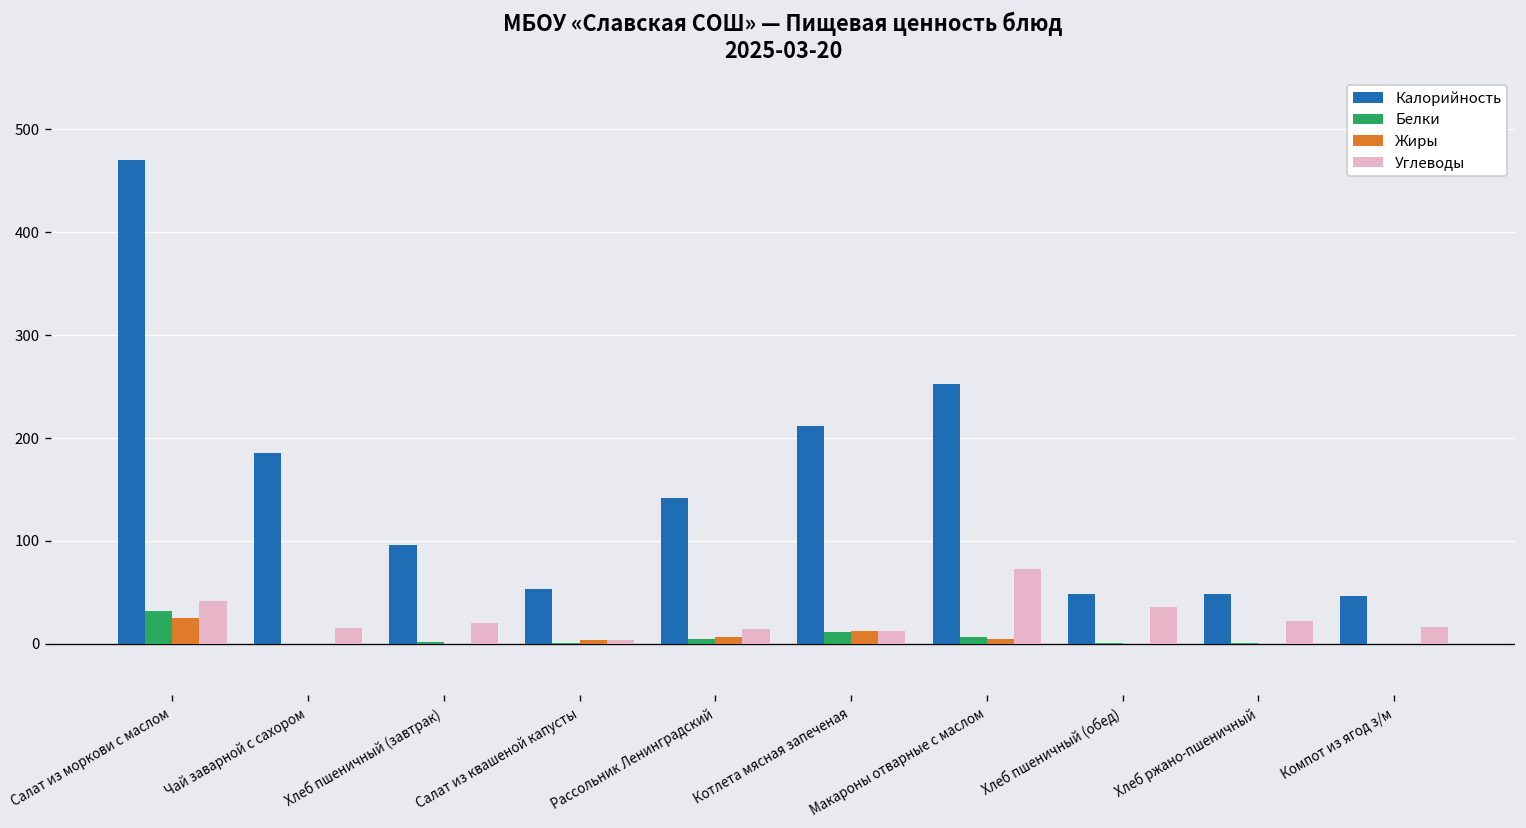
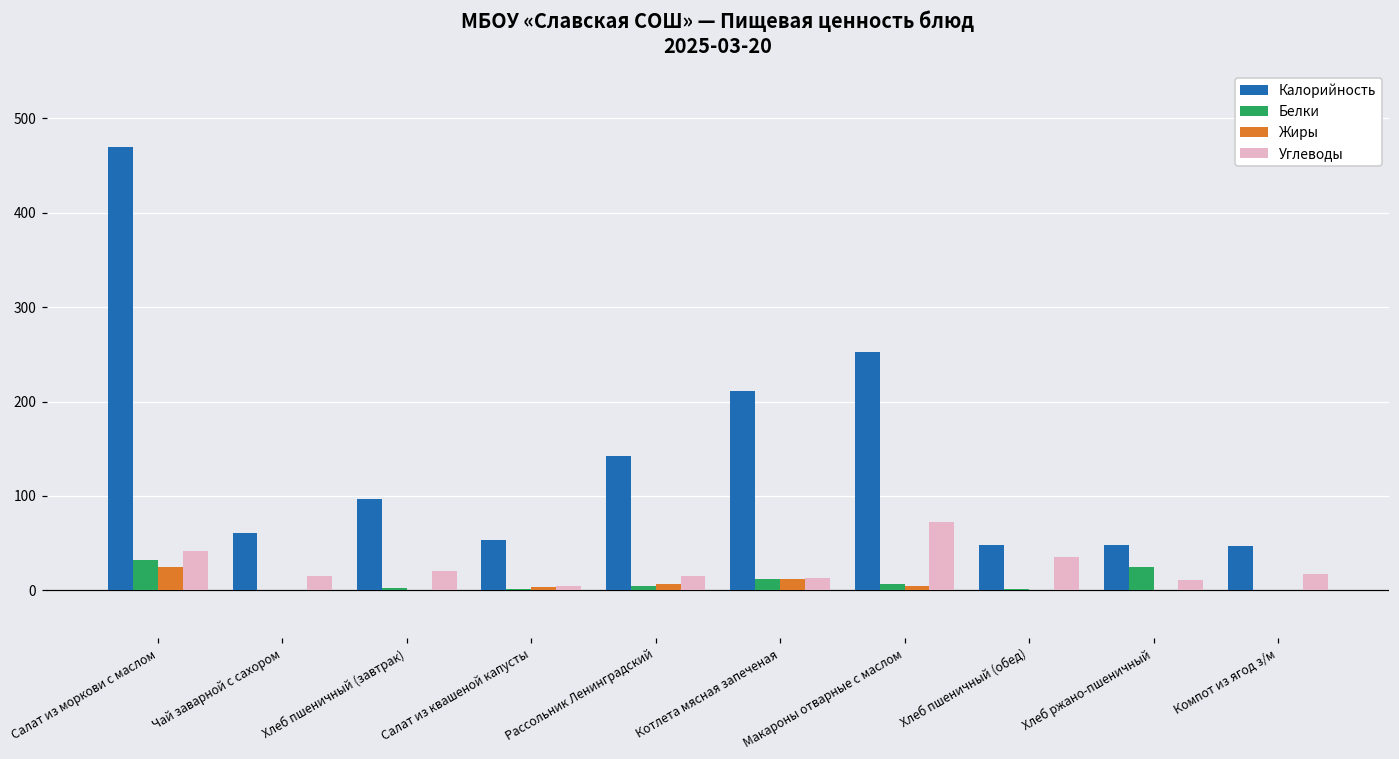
Калорийность, Чай заварной с сахором: 190 -> 60
Белки, Хлеб ржано-пшеничный: 0 -> 20
Углеводы, Хлеб ржано-пшеничный: 20 -> 10
